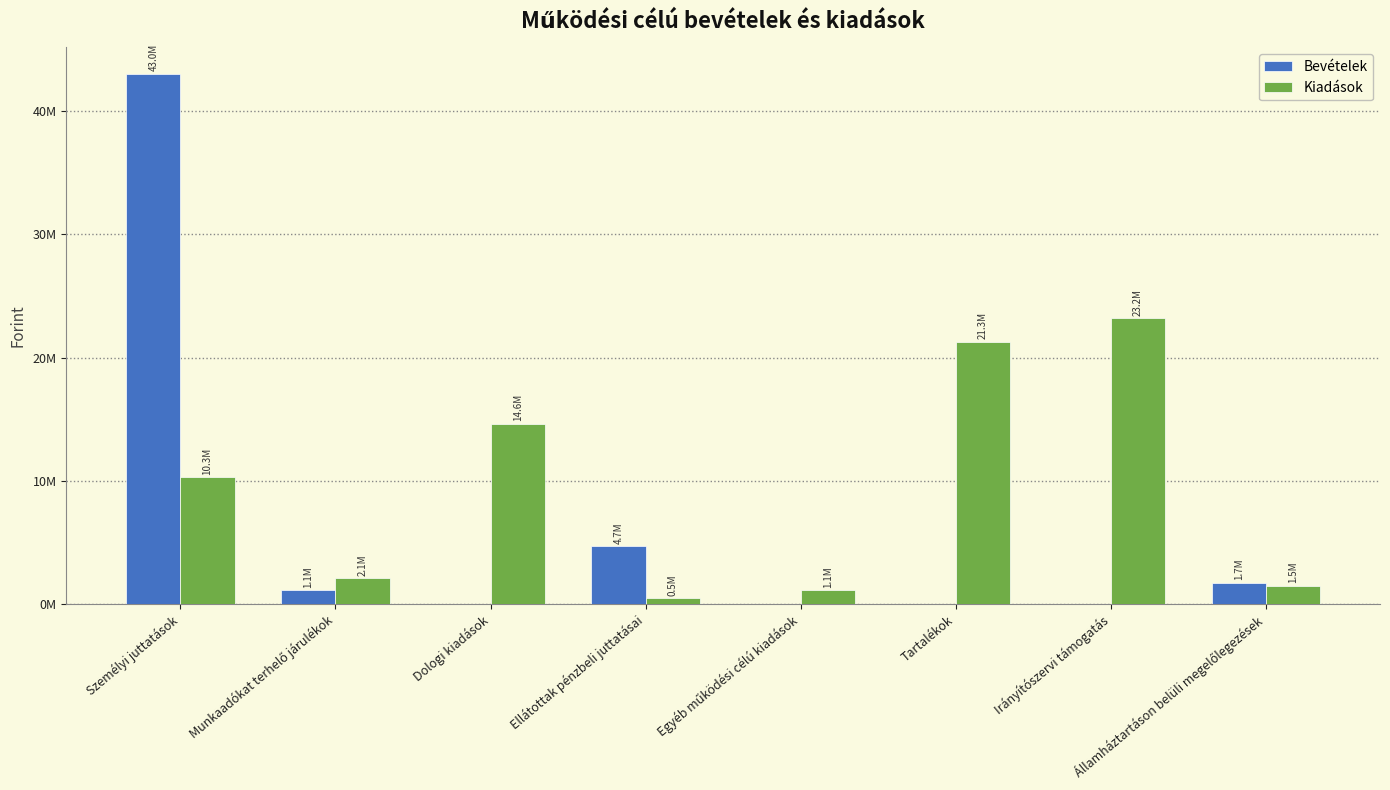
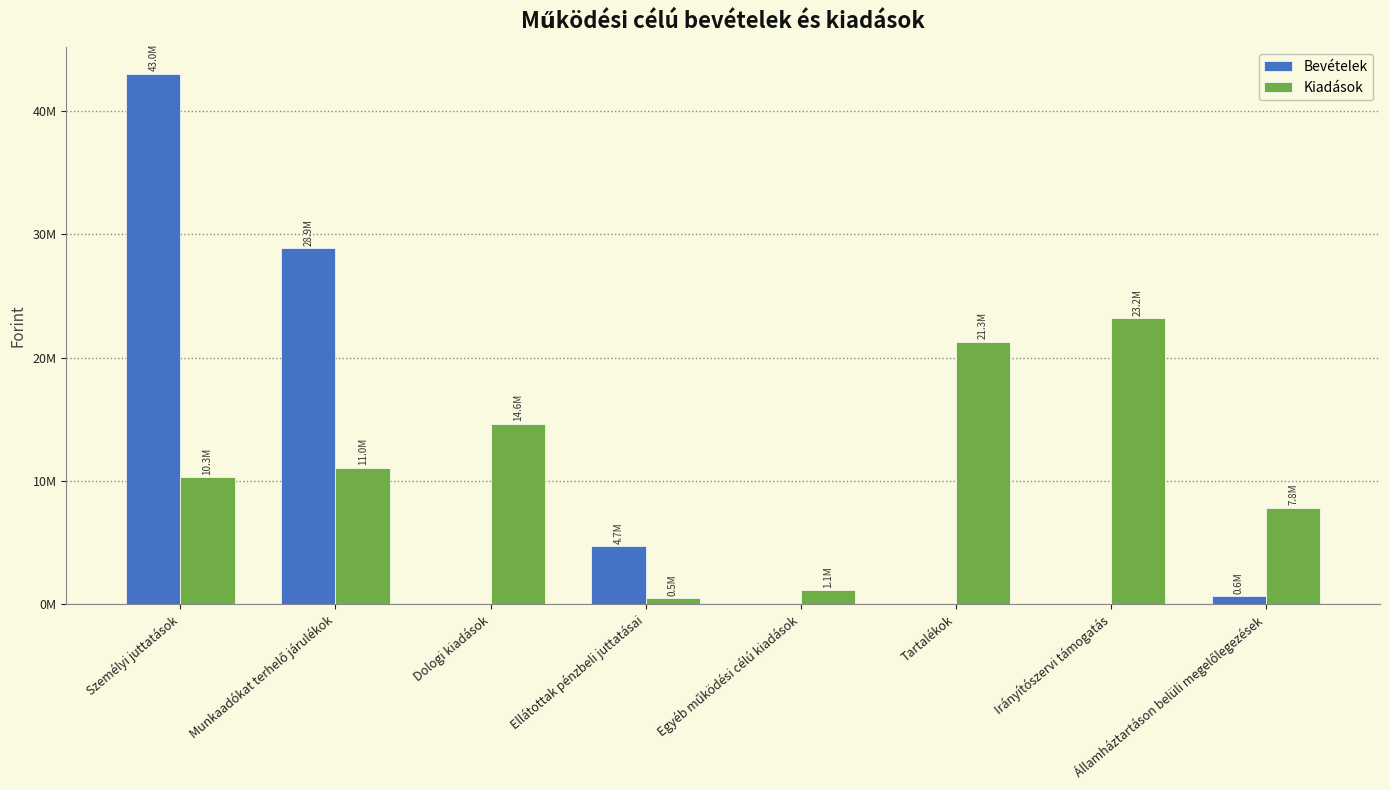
Bevételek, Munkaadókat terhelő járulékok: 1.1M -> 28.9M
Kiadások, Munkaadókat terhelő járulékok: 2.1M -> 11.0M
Bevételek, Államháztartáson belüli megelőlegezések: 1.7M -> 0.6M
Kiadások, Államháztartáson belüli megelőlegezések: 1.5M -> 7.8M
